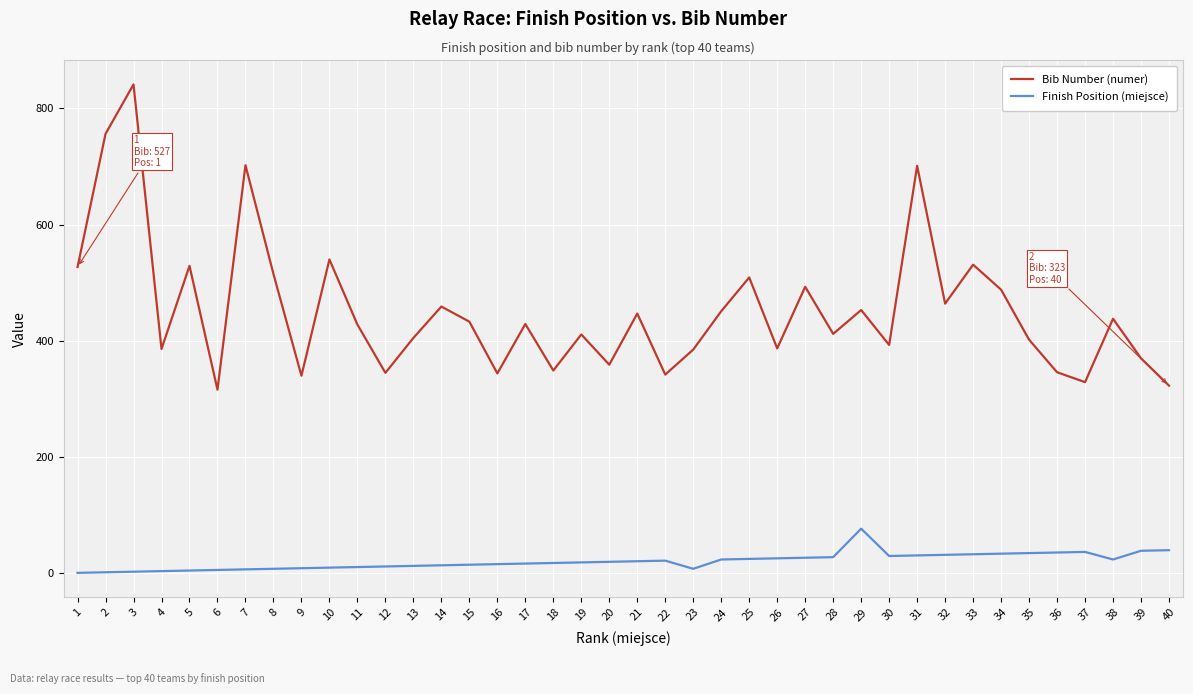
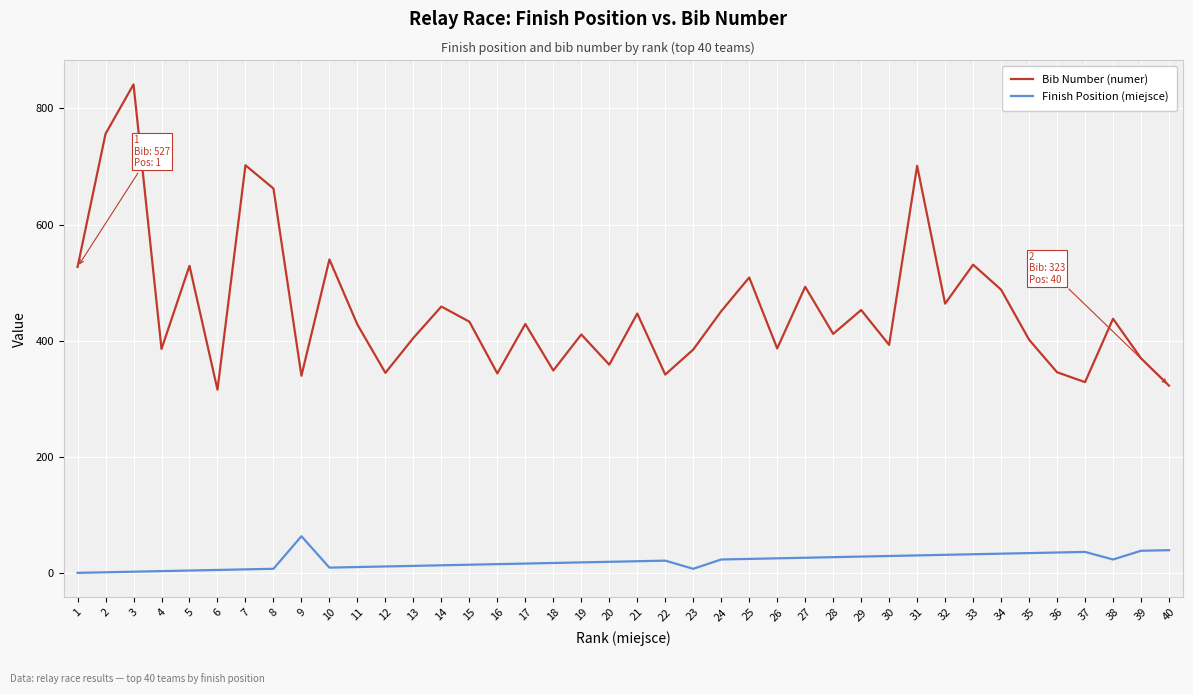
Bib Number (numer), 8: 520 -> 660
Finish Position (miejsce), 9: 10 -> 60
Finish Position (miejsce), 29: 80 -> 30
